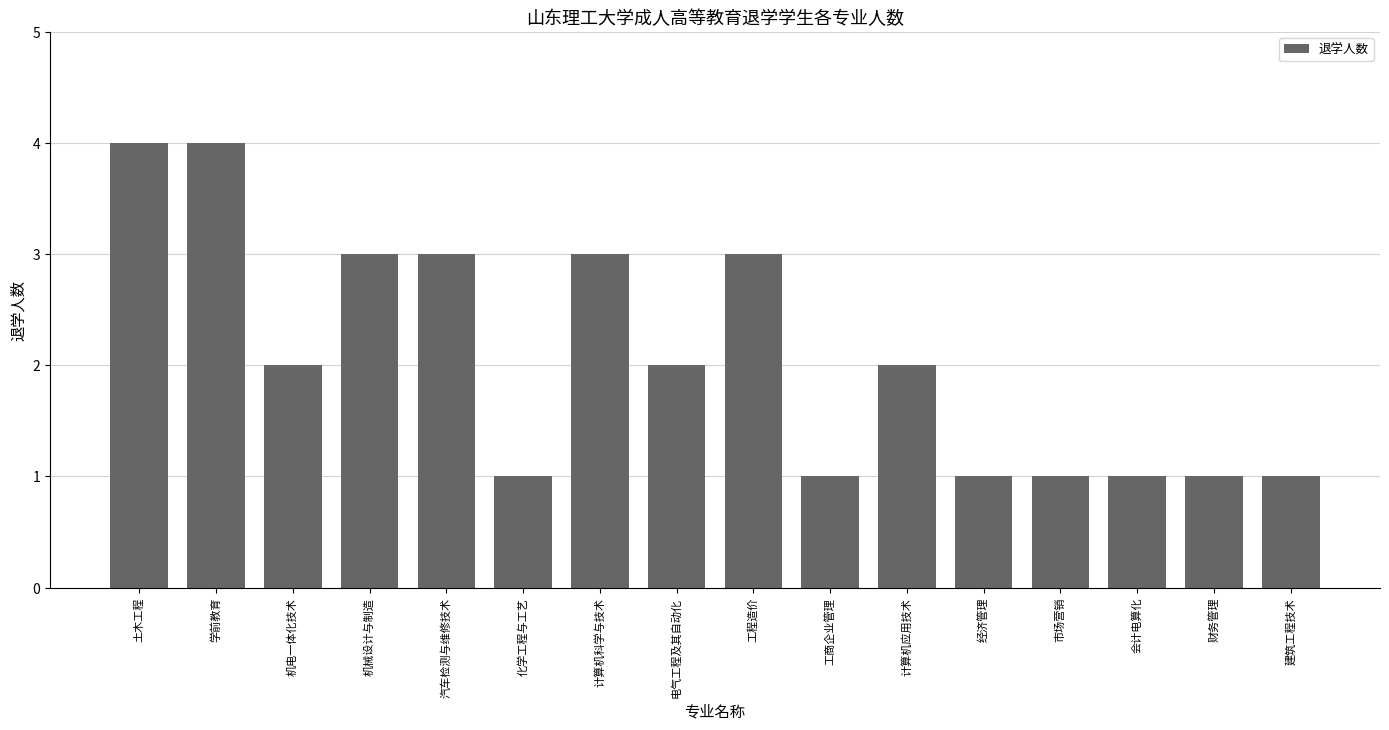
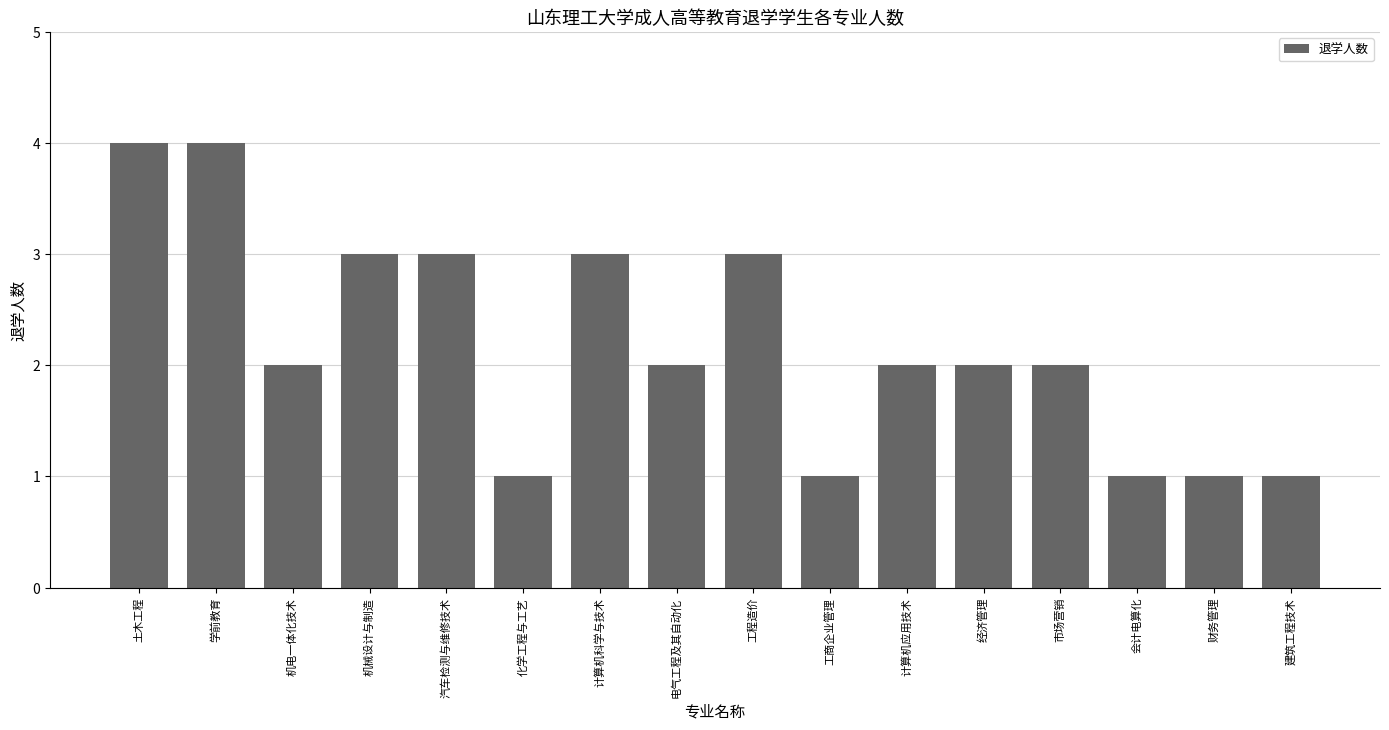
经济管理: 1 -> 2
市场营销: 1 -> 2
